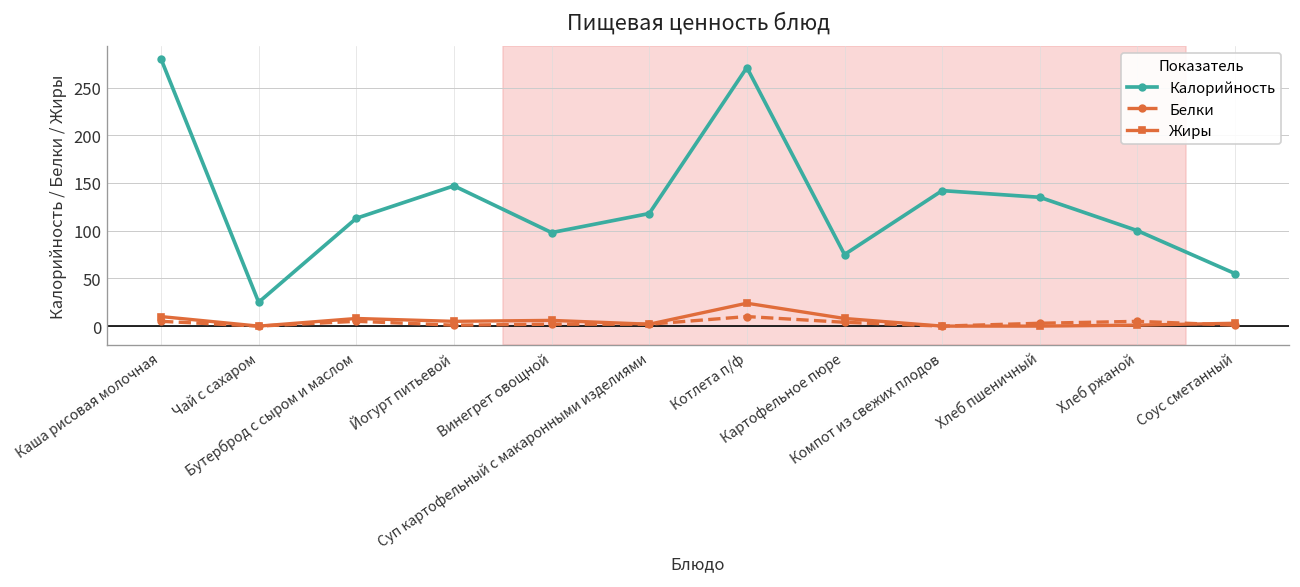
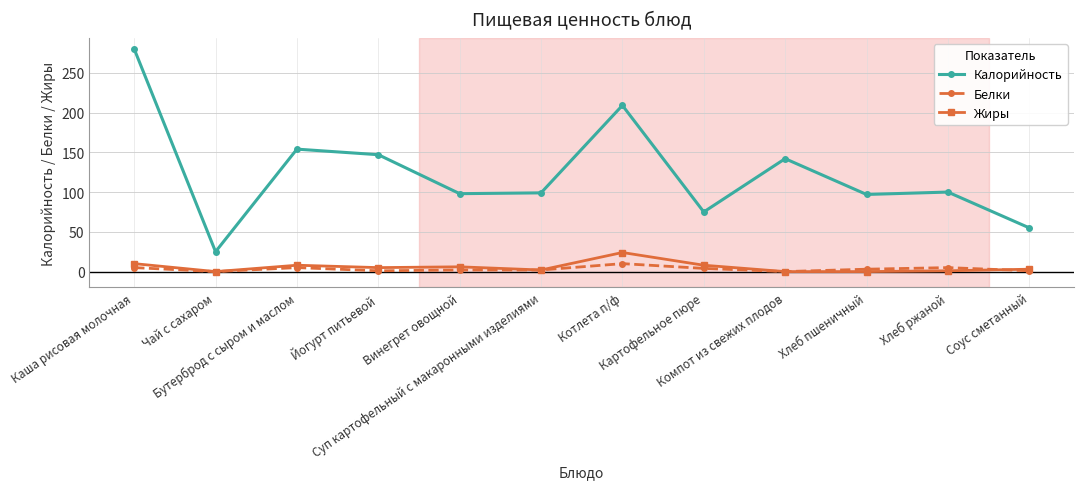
Калорийность, Бутерброд с сыром и маслом: 110 -> 150
Калорийность, Суп картофельный с макаронными изделиями: 120 -> 100
Калорийность, Котлета п/ф: 270 -> 210
Калорийность, Хлеб пшеничный: 140 -> 100
